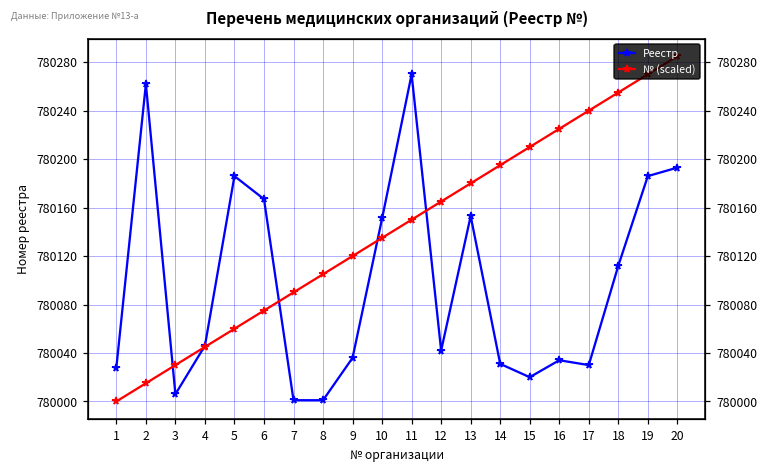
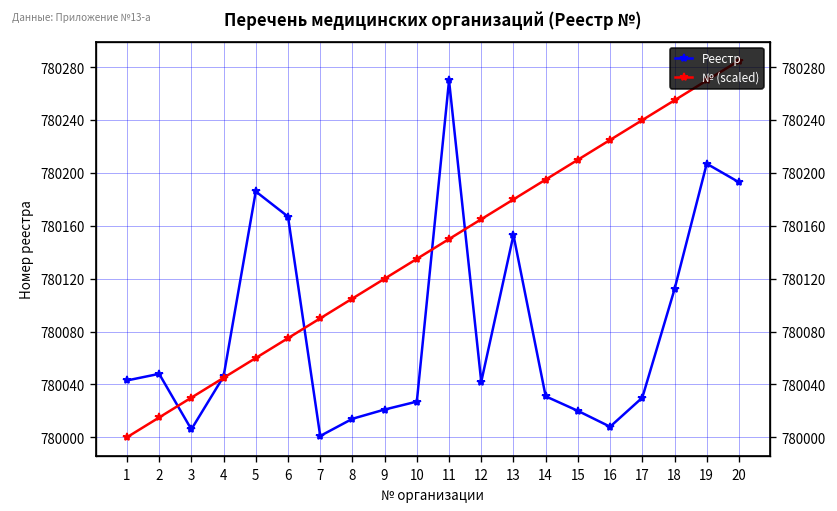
Реестр, 1: 780028 -> 780043
Реестр, 2: 780262 -> 780048
Реестр, 8: 780001 -> 780014
Реестр, 9: 780036 -> 780021
Реестр, 10: 780151 -> 780027
Реестр, 16: 780034 -> 780008
Реестр, 19: 780186 -> 780207
